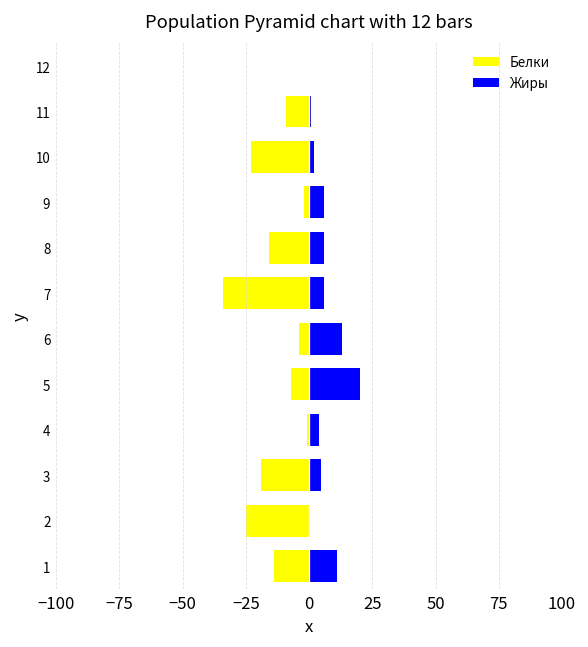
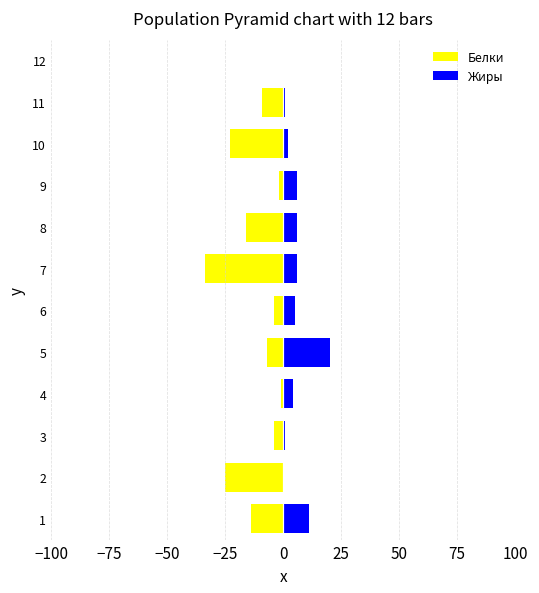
Жиры, 6: 13 -> 5
Белки, 3: -19 -> -4
Жиры, 3: 5 -> 1
